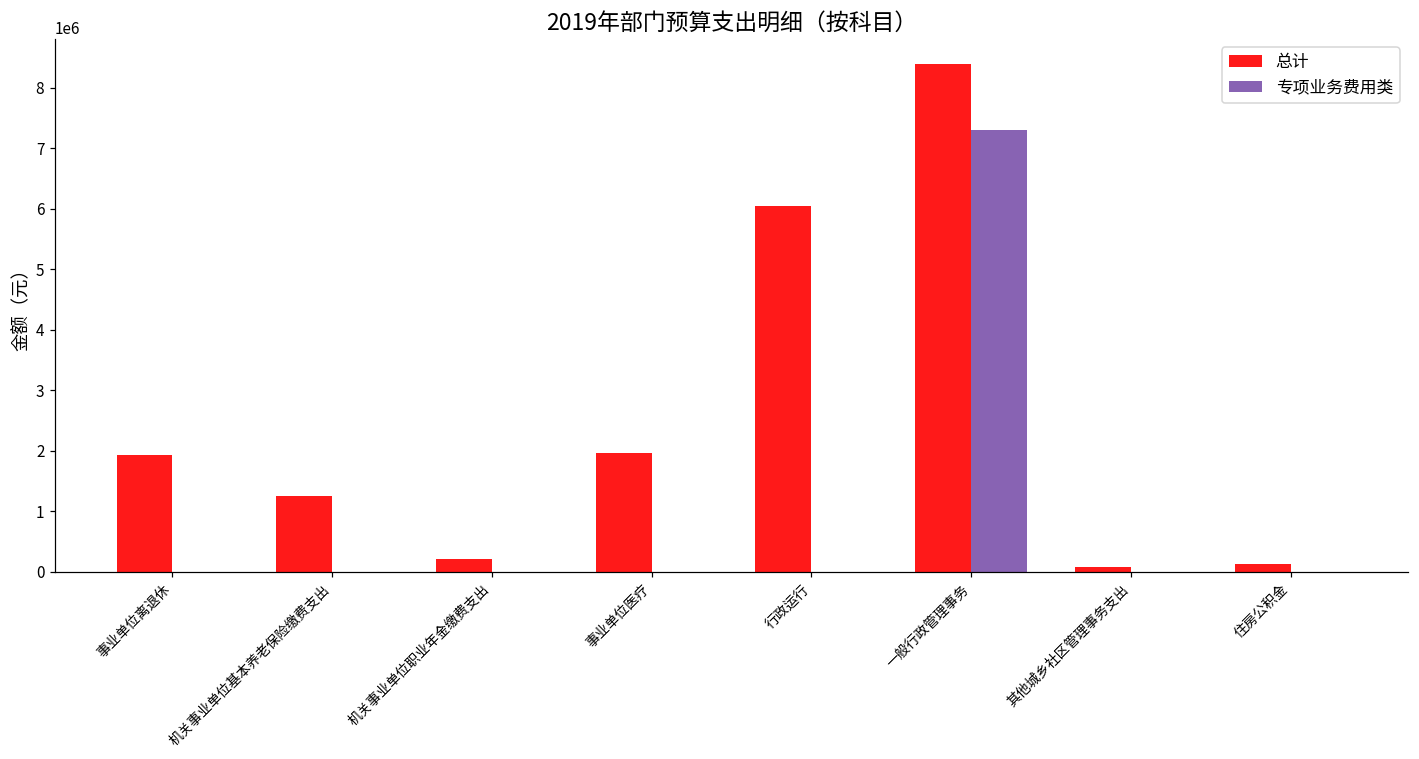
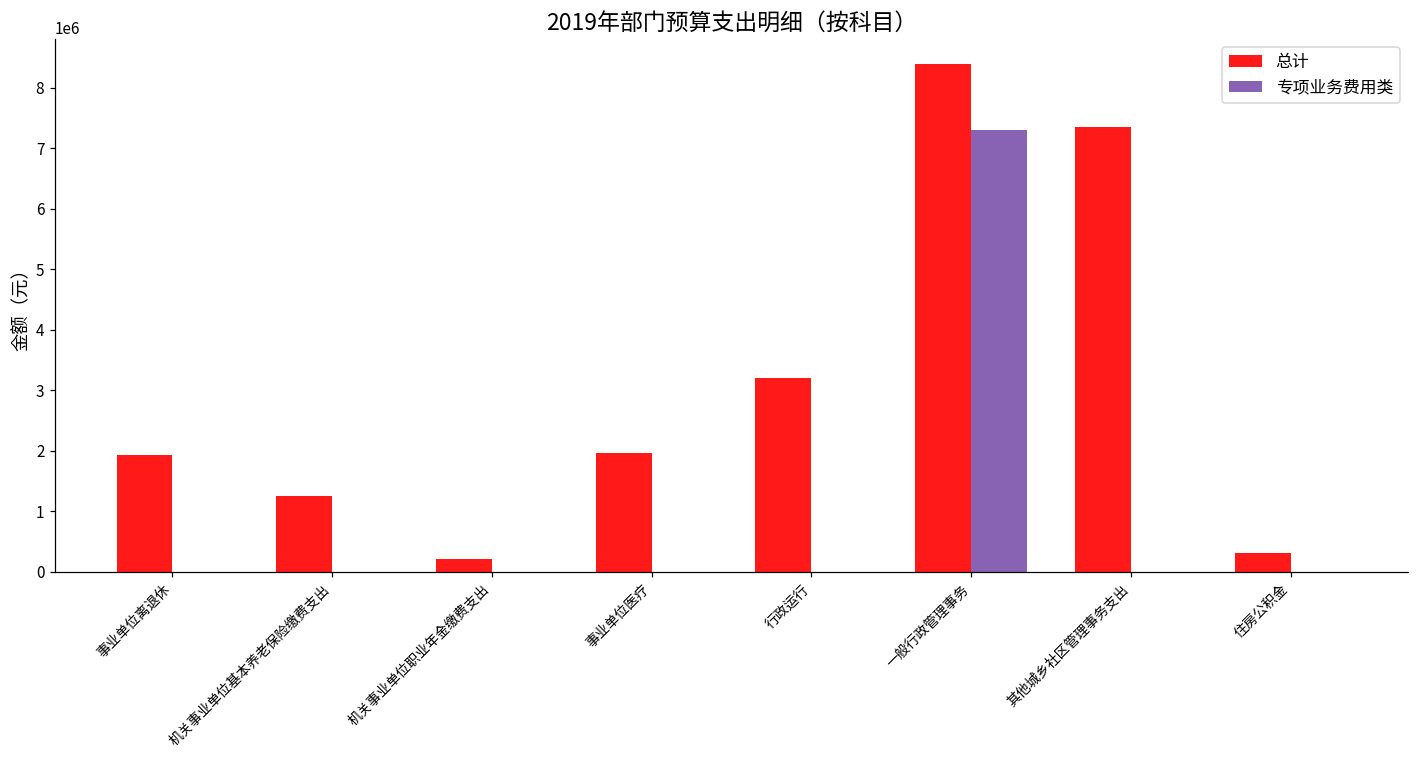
总计, 行政运行: 6000000 -> 3200000
总计, 其他城乡社区管理事务支出: 100000 -> 7300000
总计, 住房公积金: 100000 -> 300000
